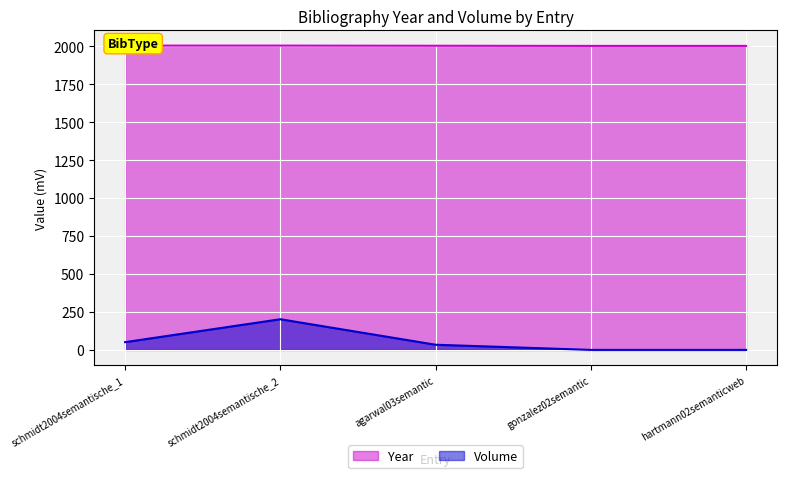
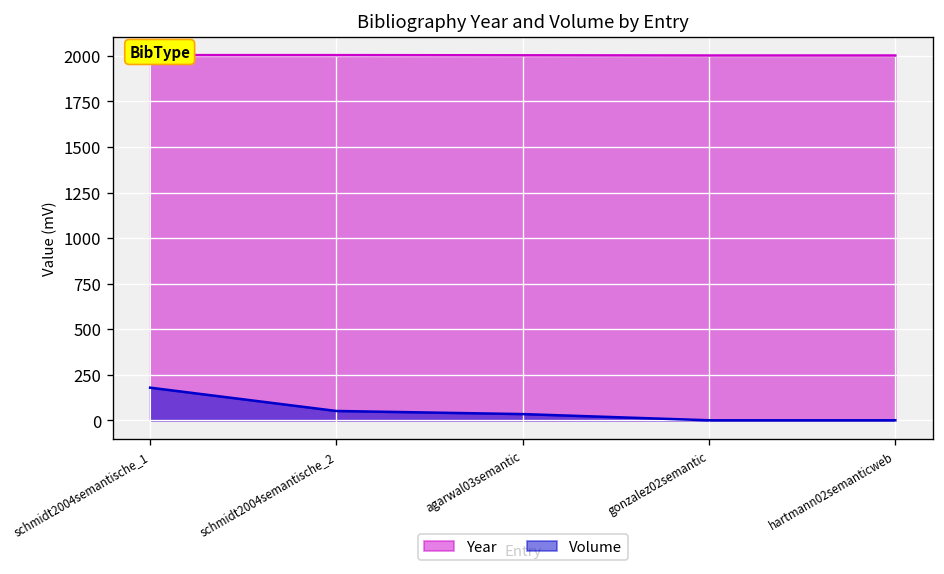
Volume, schmidt2004semantische_1: 50 -> 180
Volume, schmidt2004semantische_2: 200 -> 50
